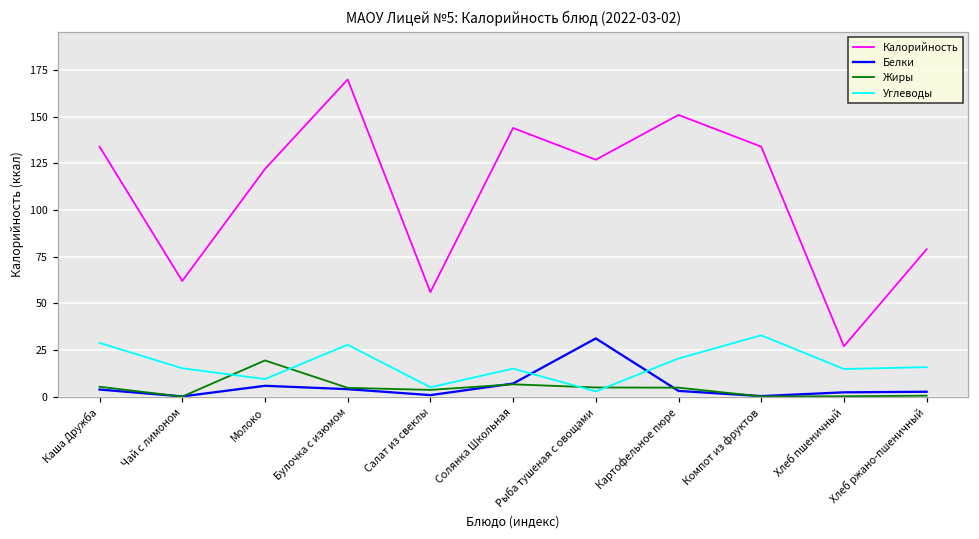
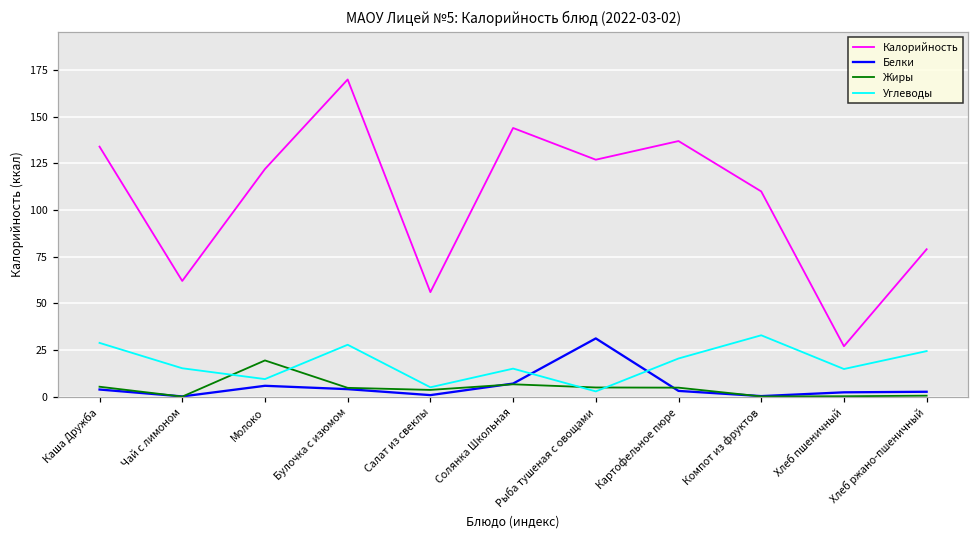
Калорийность, Картофельное пюре: 151 -> 137
Калорийность, Компот из фруктов: 134 -> 110
Углеводы, Хлеб ржано-пшеничный: 16 -> 24
